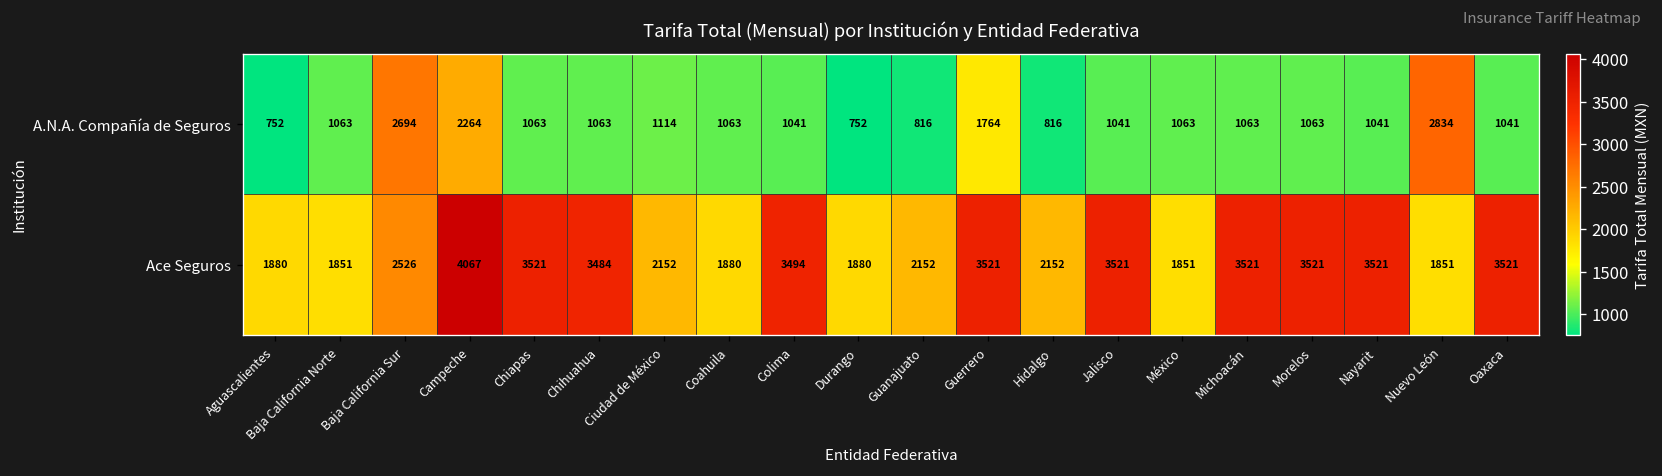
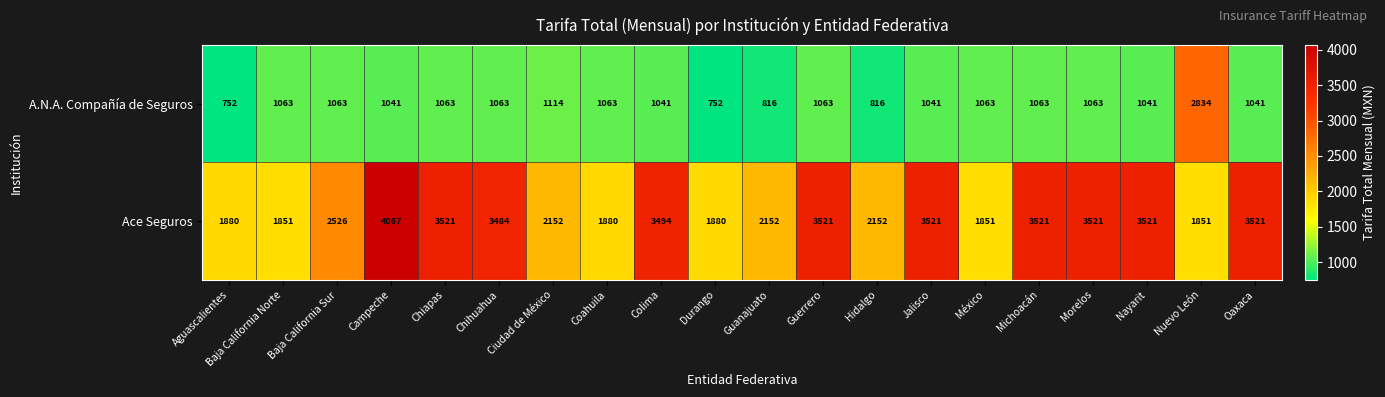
A.N.A. Compañía de Seguros, Baja California Sur: 2694 -> 1063
A.N.A. Compañía de Seguros, Campeche: 2264 -> 1041
A.N.A. Compañía de Seguros, Guerrero: 1764 -> 1063
